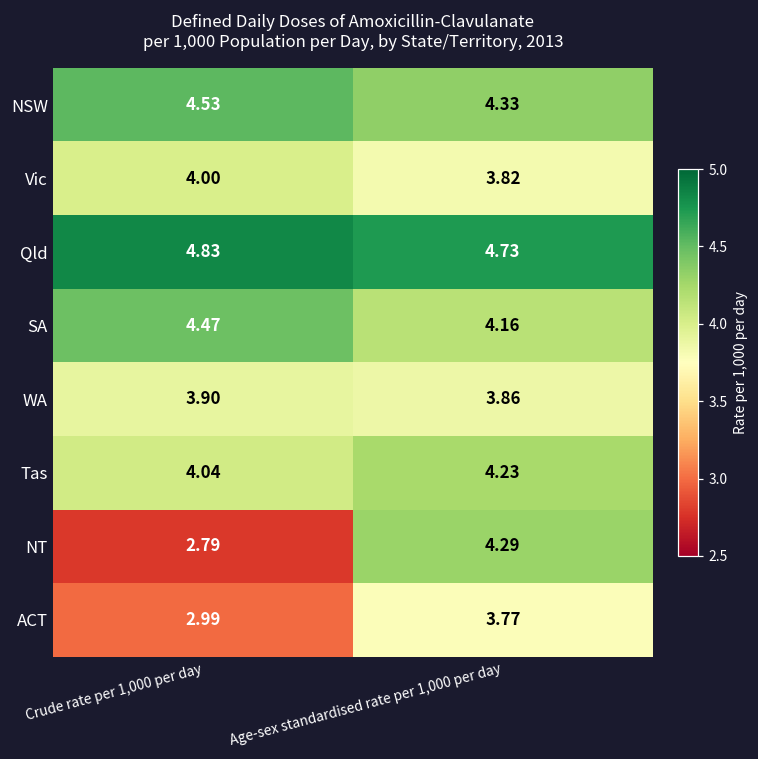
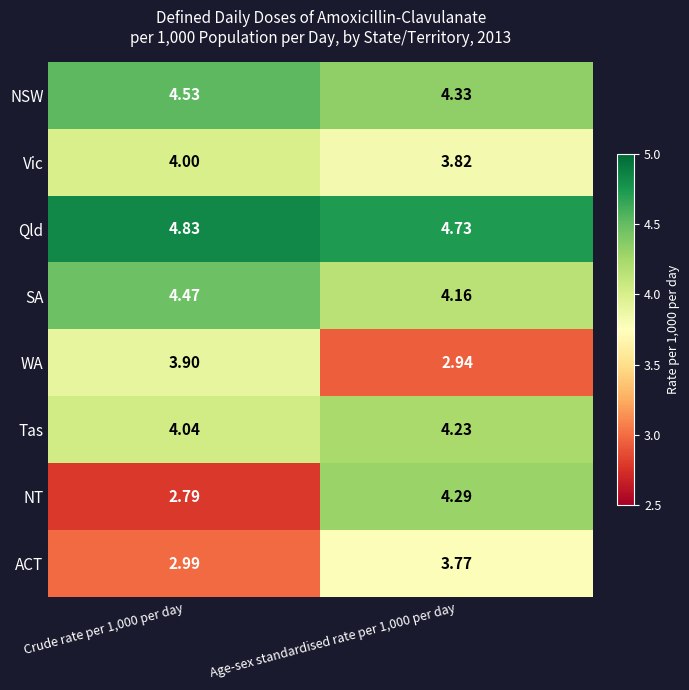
WA, Age-sex standardised rate per 1,000 per day: 3.86 -> 2.94
